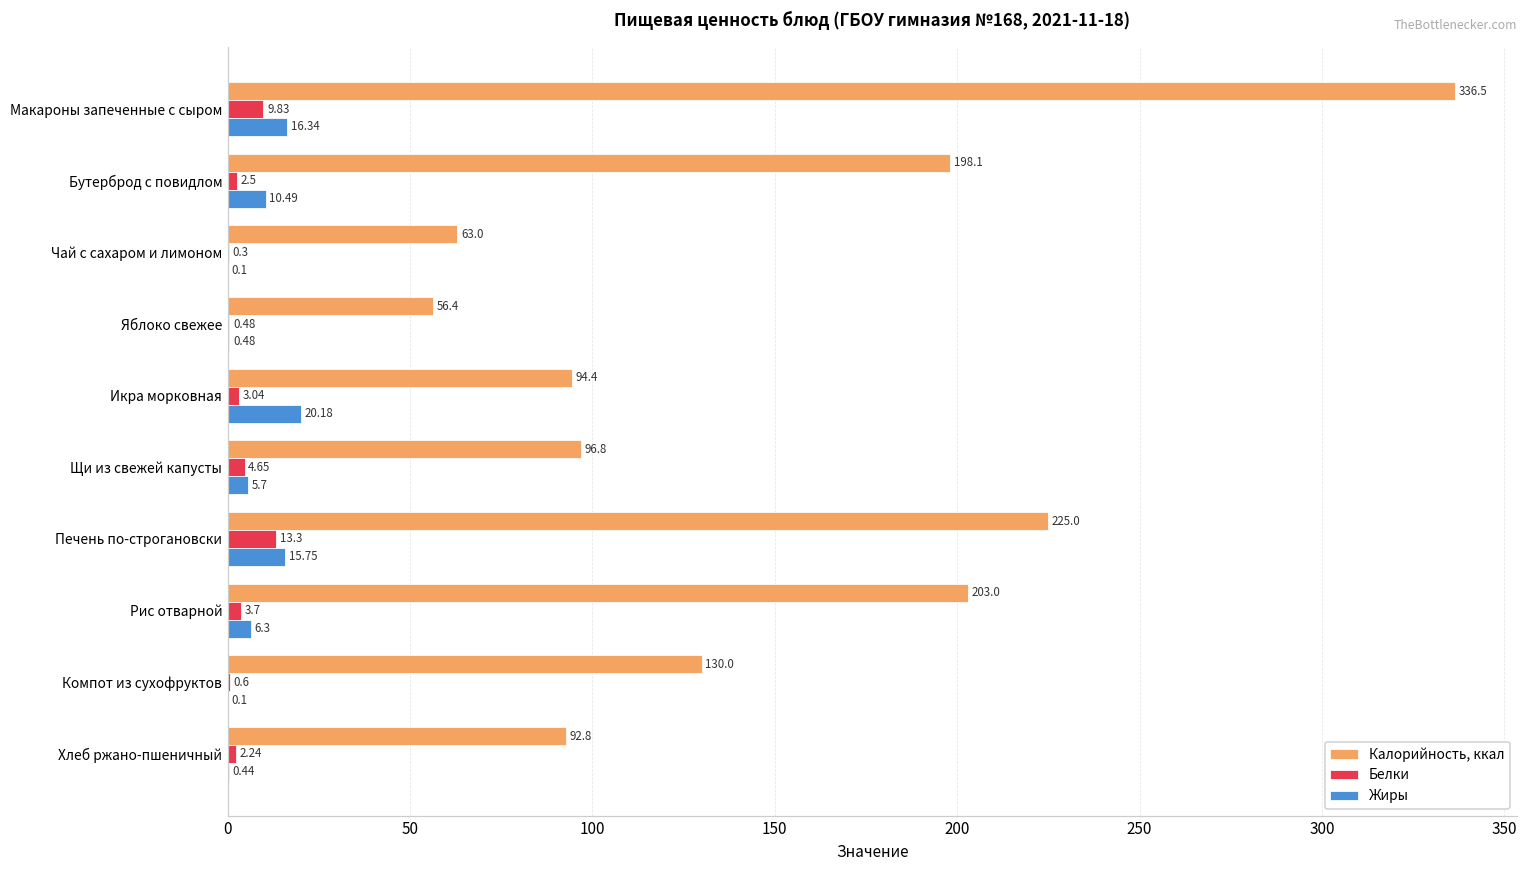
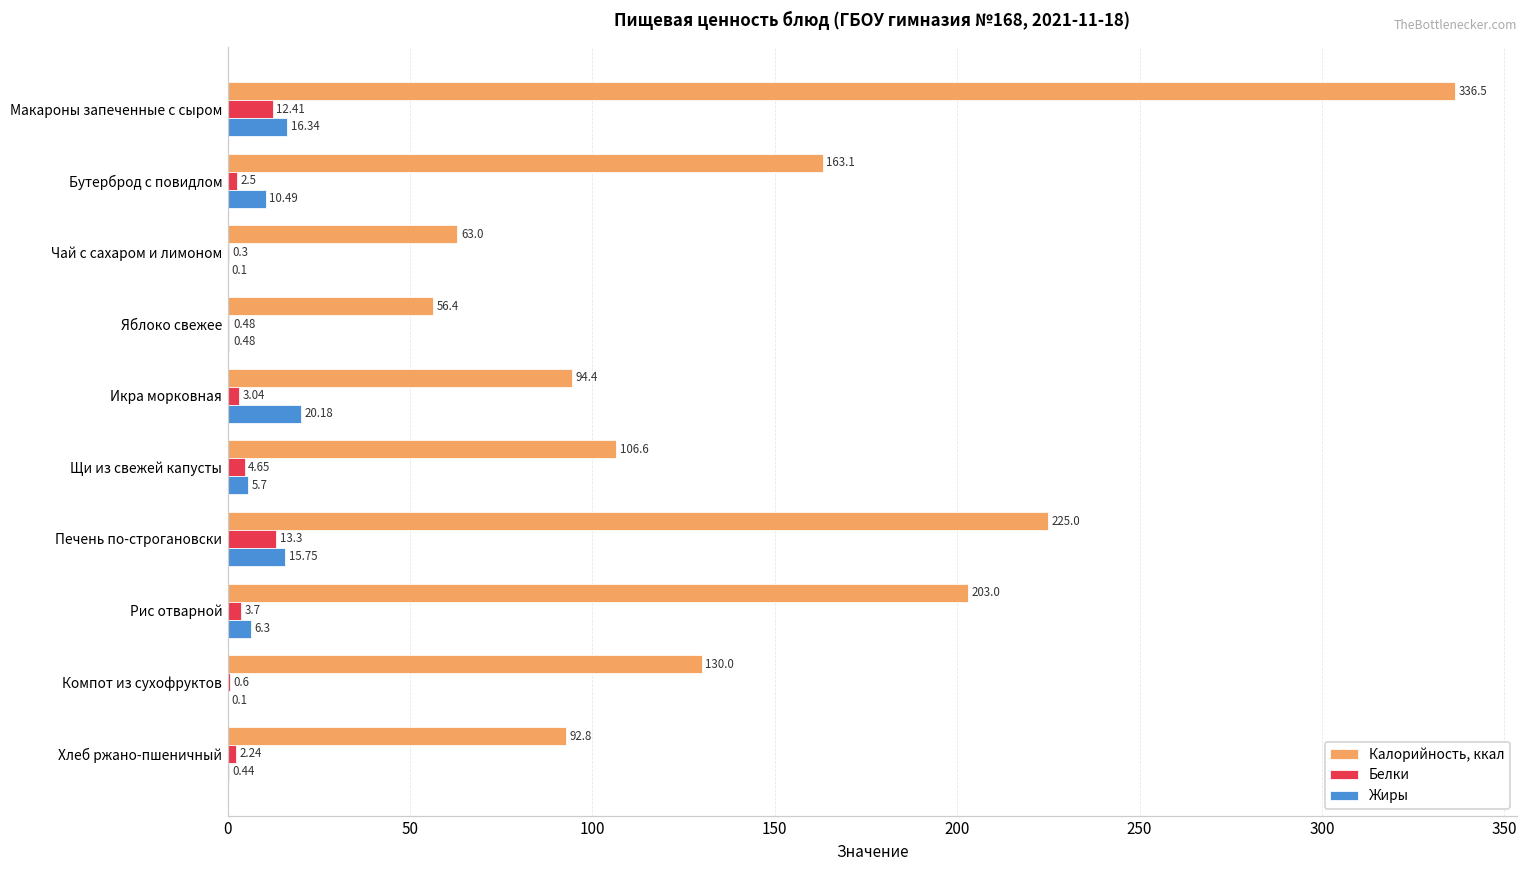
Белки, Макароны запеченные с сыром: 9.83 -> 12.41
Калорийность, ккал, Бутерброд с повидлом: 198.1 -> 163.1
Калорийность, ккал, Щи из свежей капусты: 96.8 -> 106.6
